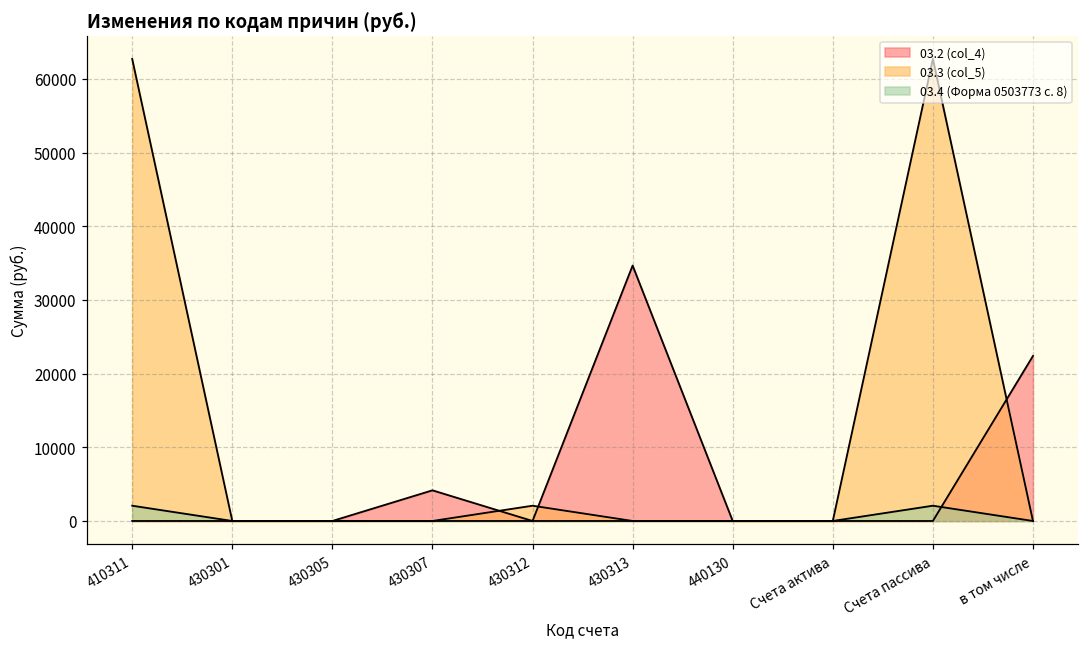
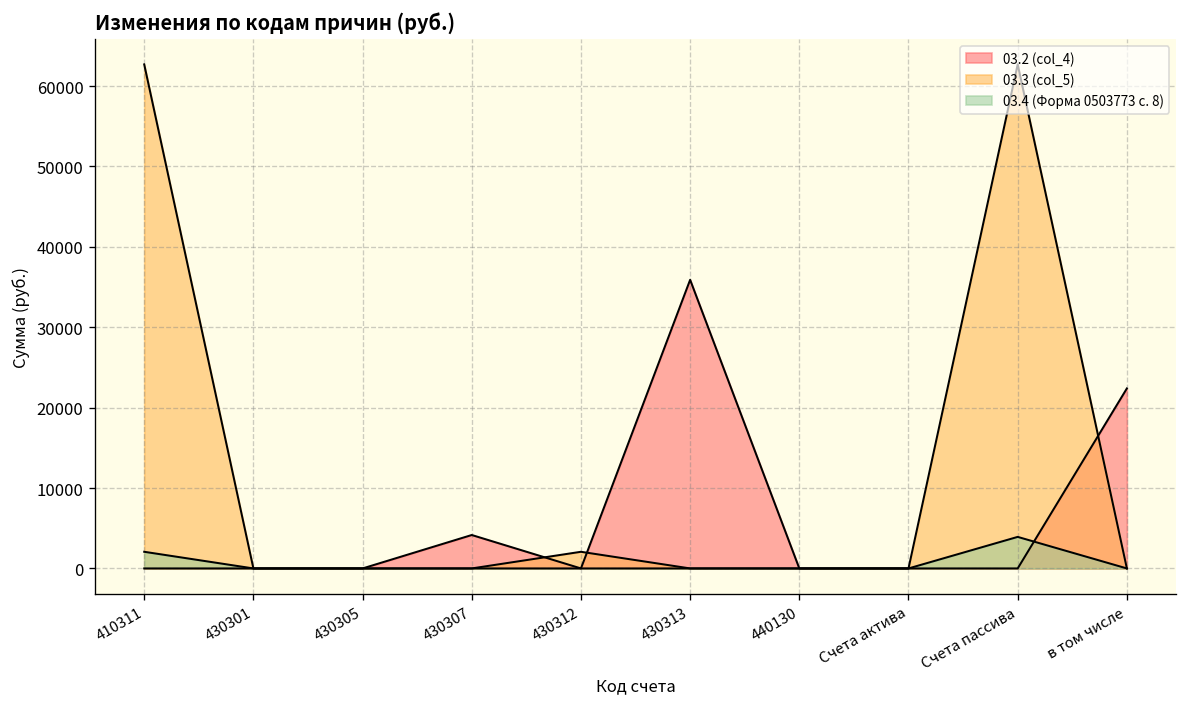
03.2 (col_4), 430313: 35000 -> 36000
03.4 (Форма 0503773 с. 8), Счета пассива: 2000 -> 4000
